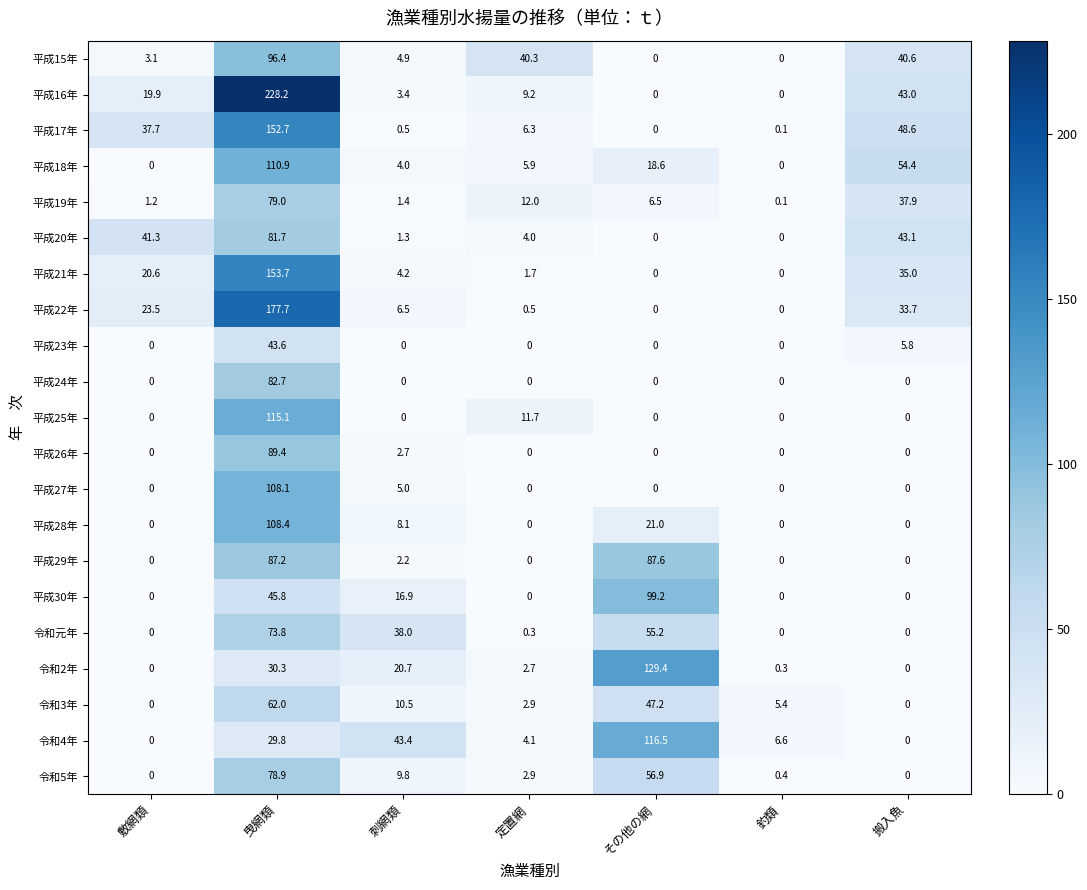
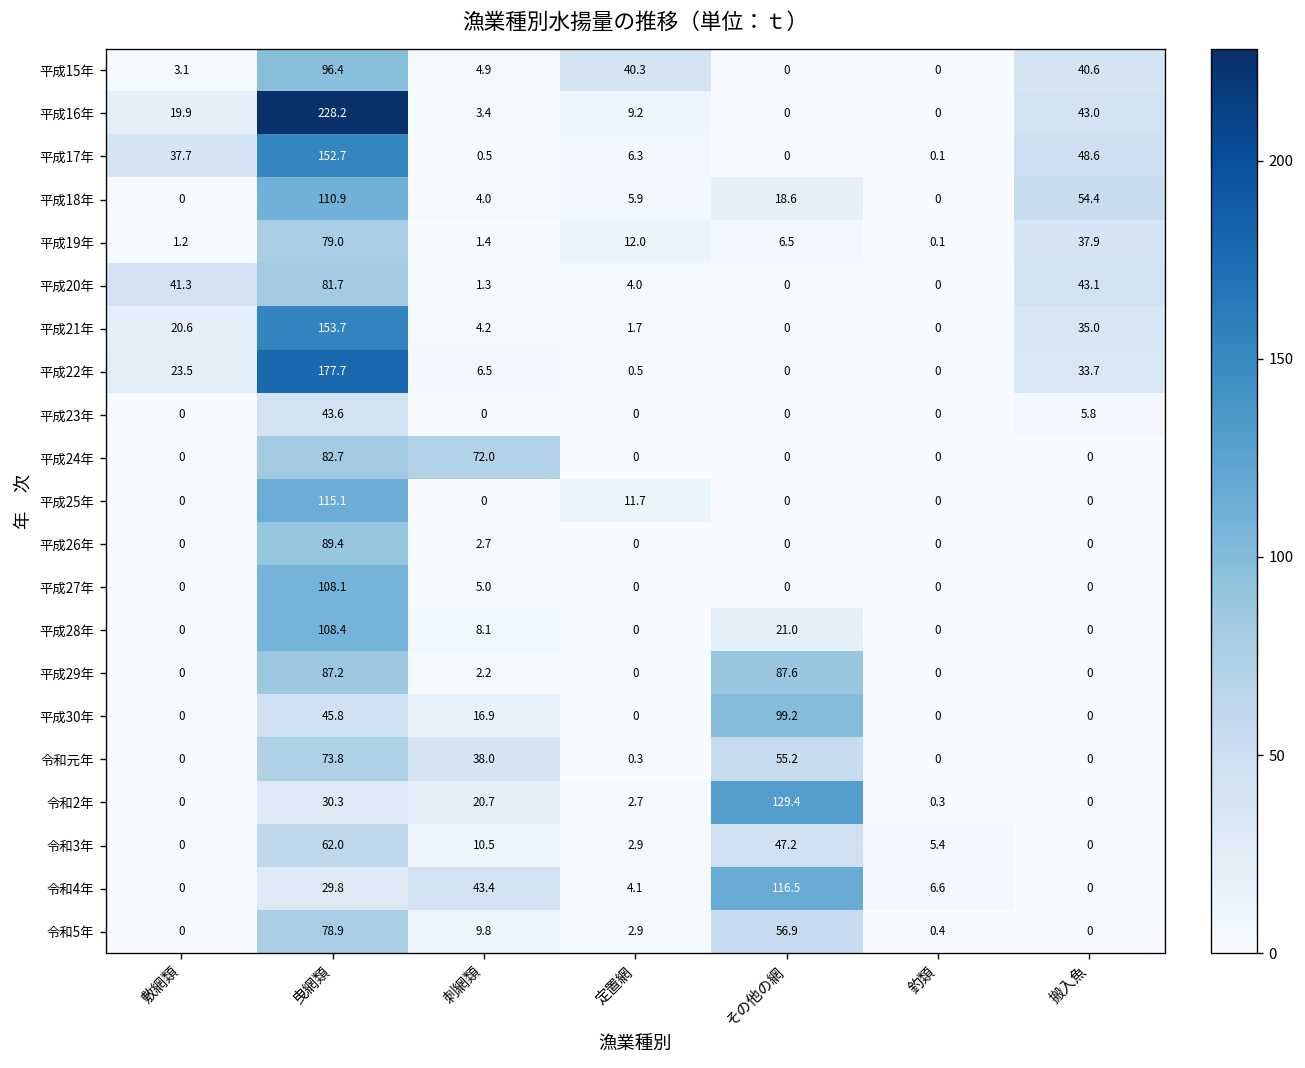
平成24年, 刺網類: 0 -> 72.0
